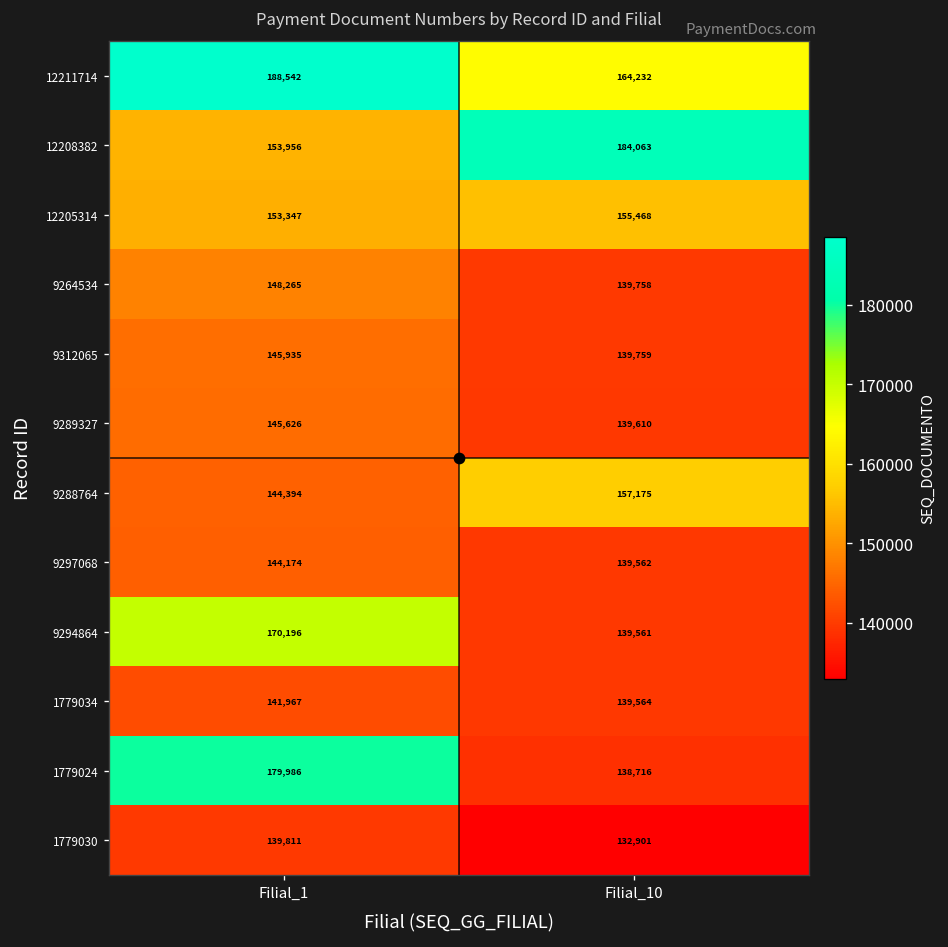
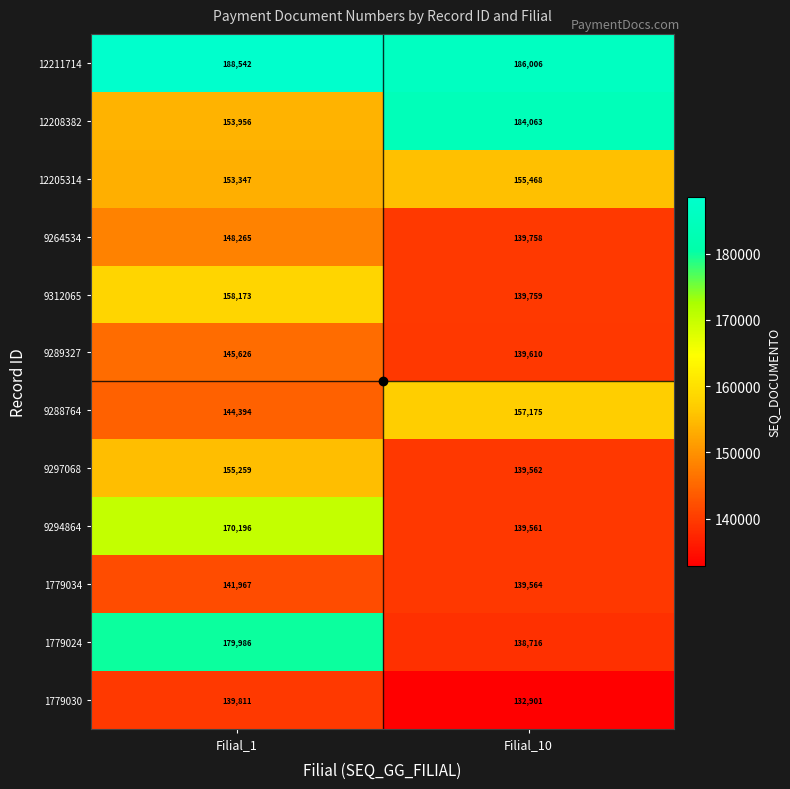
12211714, Filial_10: 164,232 -> 186,006
9312065, Filial_1: 145,935 -> 158,173
9297068, Filial_1: 144,174 -> 155,259
